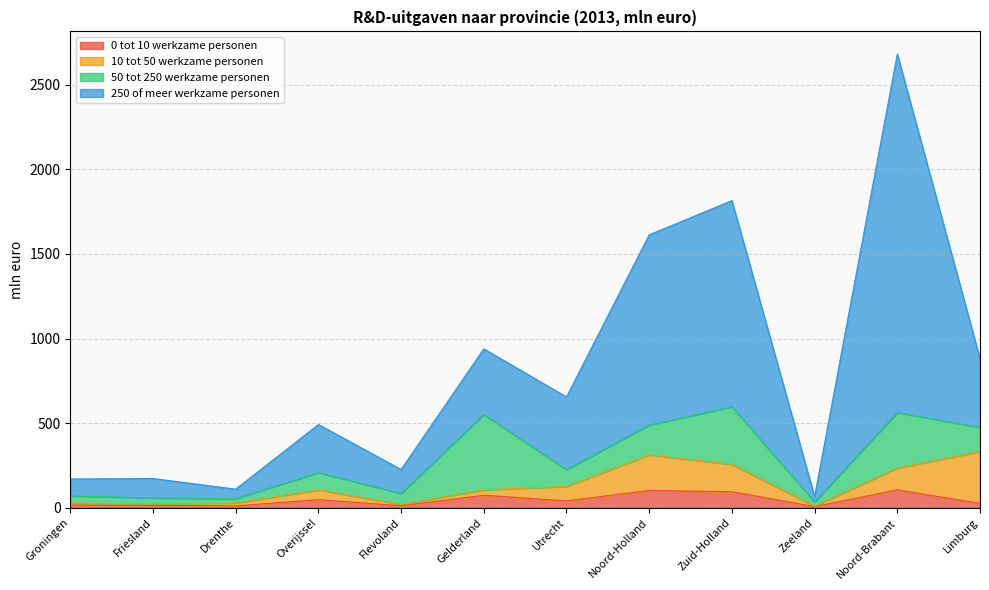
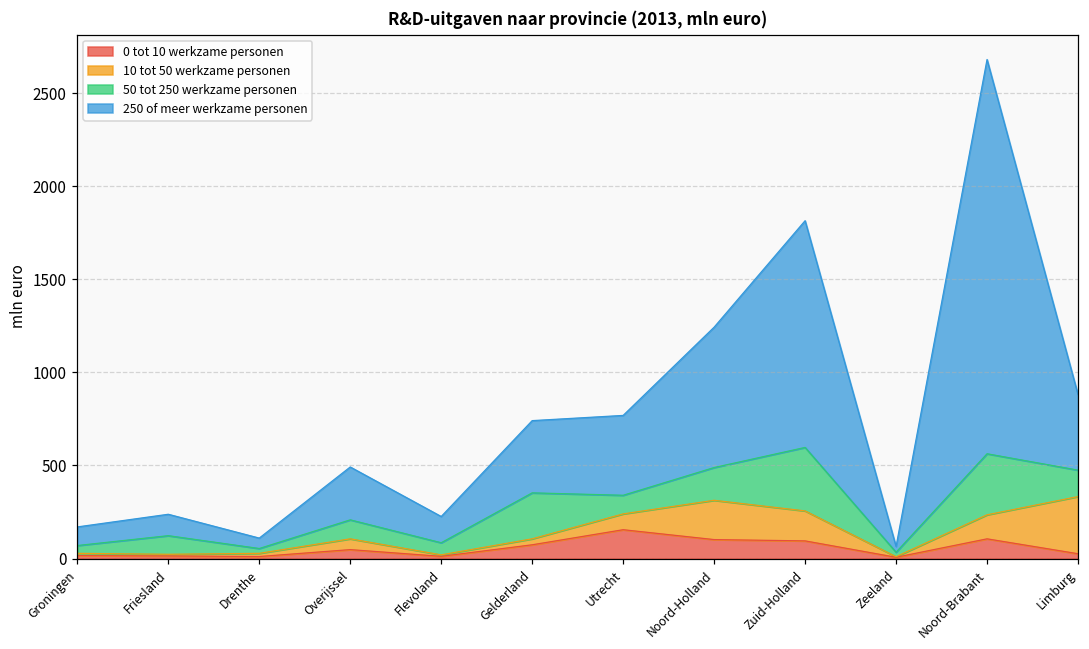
50 tot 250 werkzame personen, Friesland: 40 -> 100
50 tot 250 werkzame personen, Gelderland: 450 -> 250
0 tot 10 werkzame personen, Utrecht: 40 -> 160
250 of meer werkzame personen, Noord-Holland: 1120 -> 750
